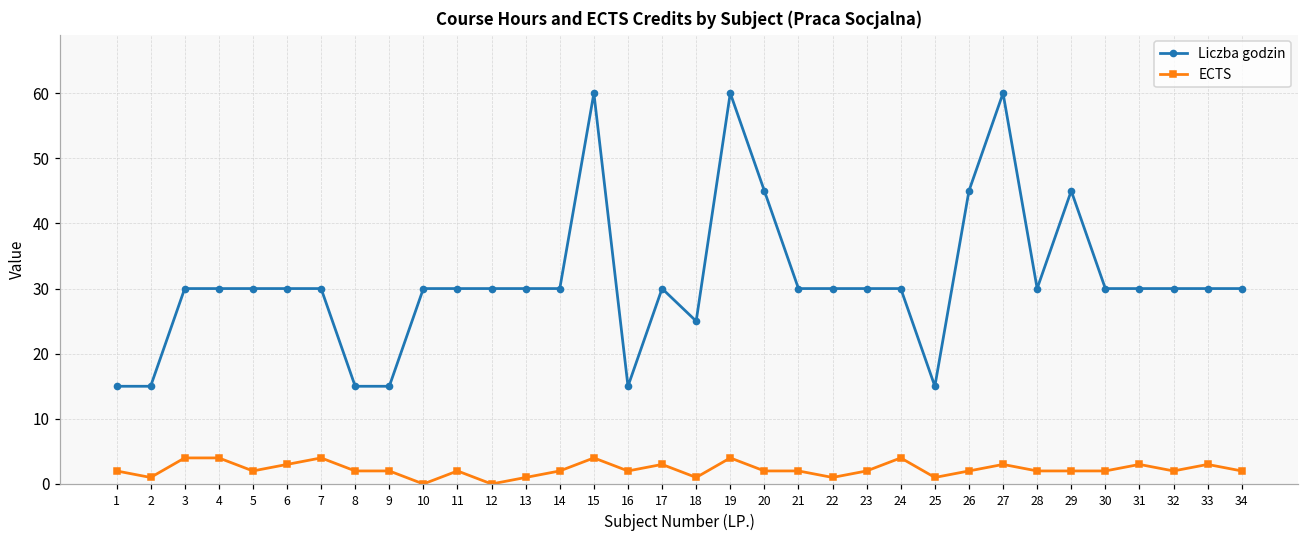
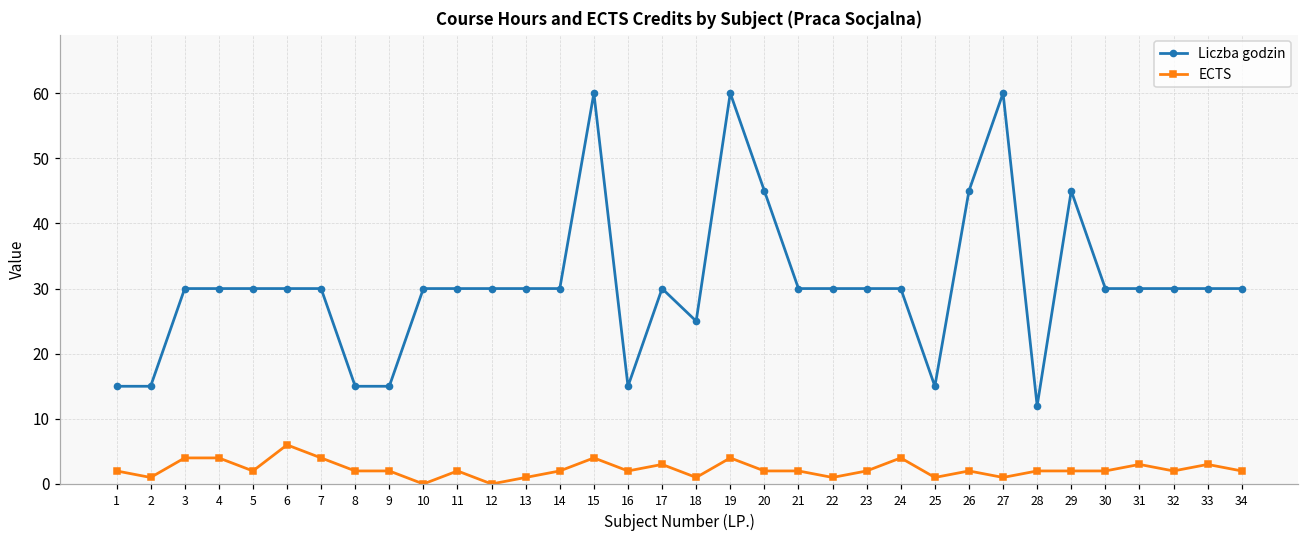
ECTS, 6: 3 -> 6
ECTS, 27: 3 -> 1
Liczba godzin, 28: 30 -> 12
